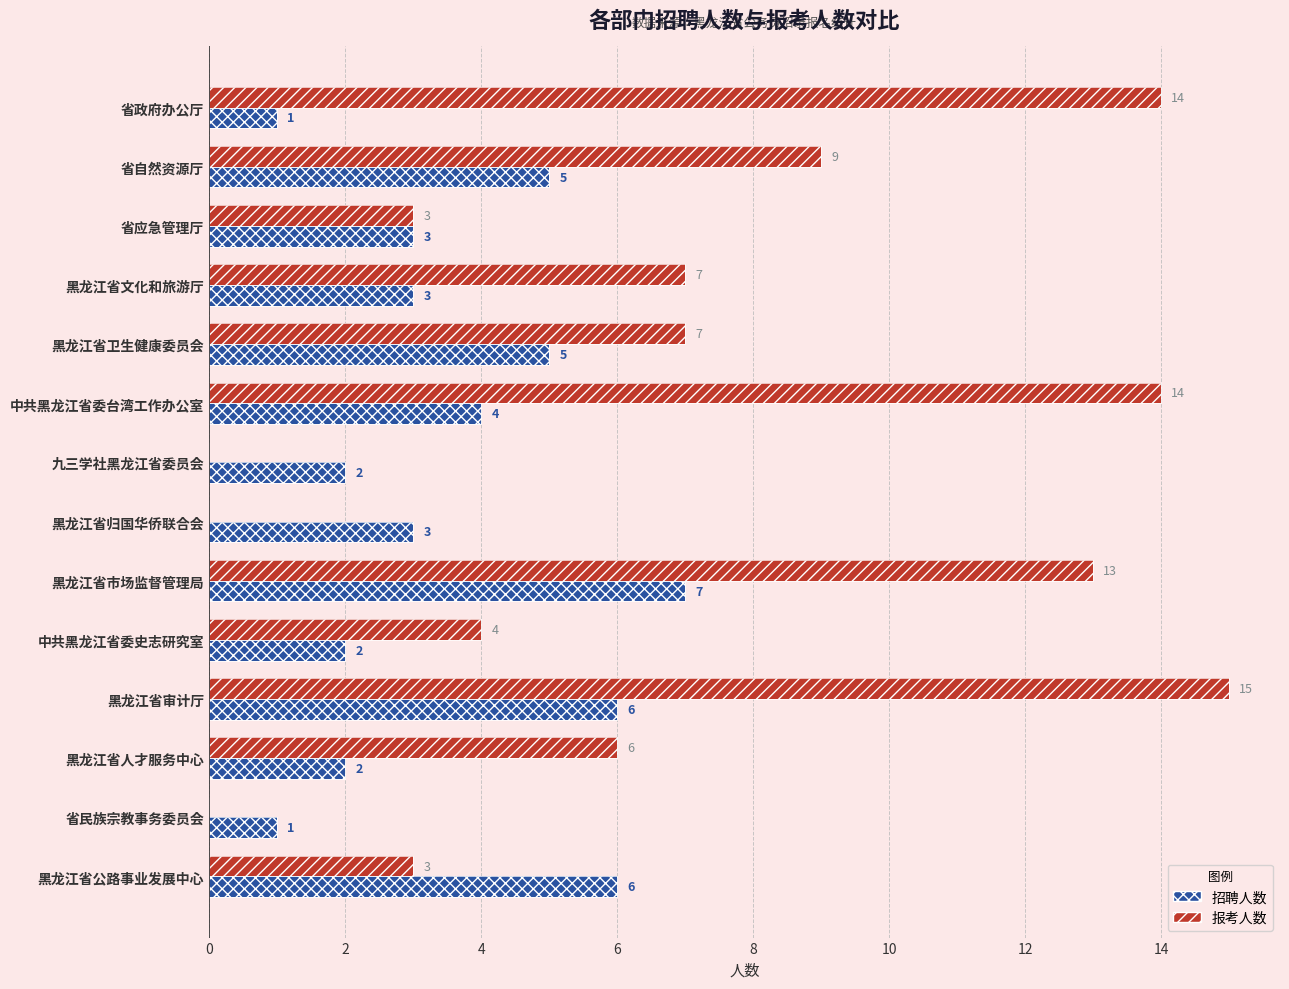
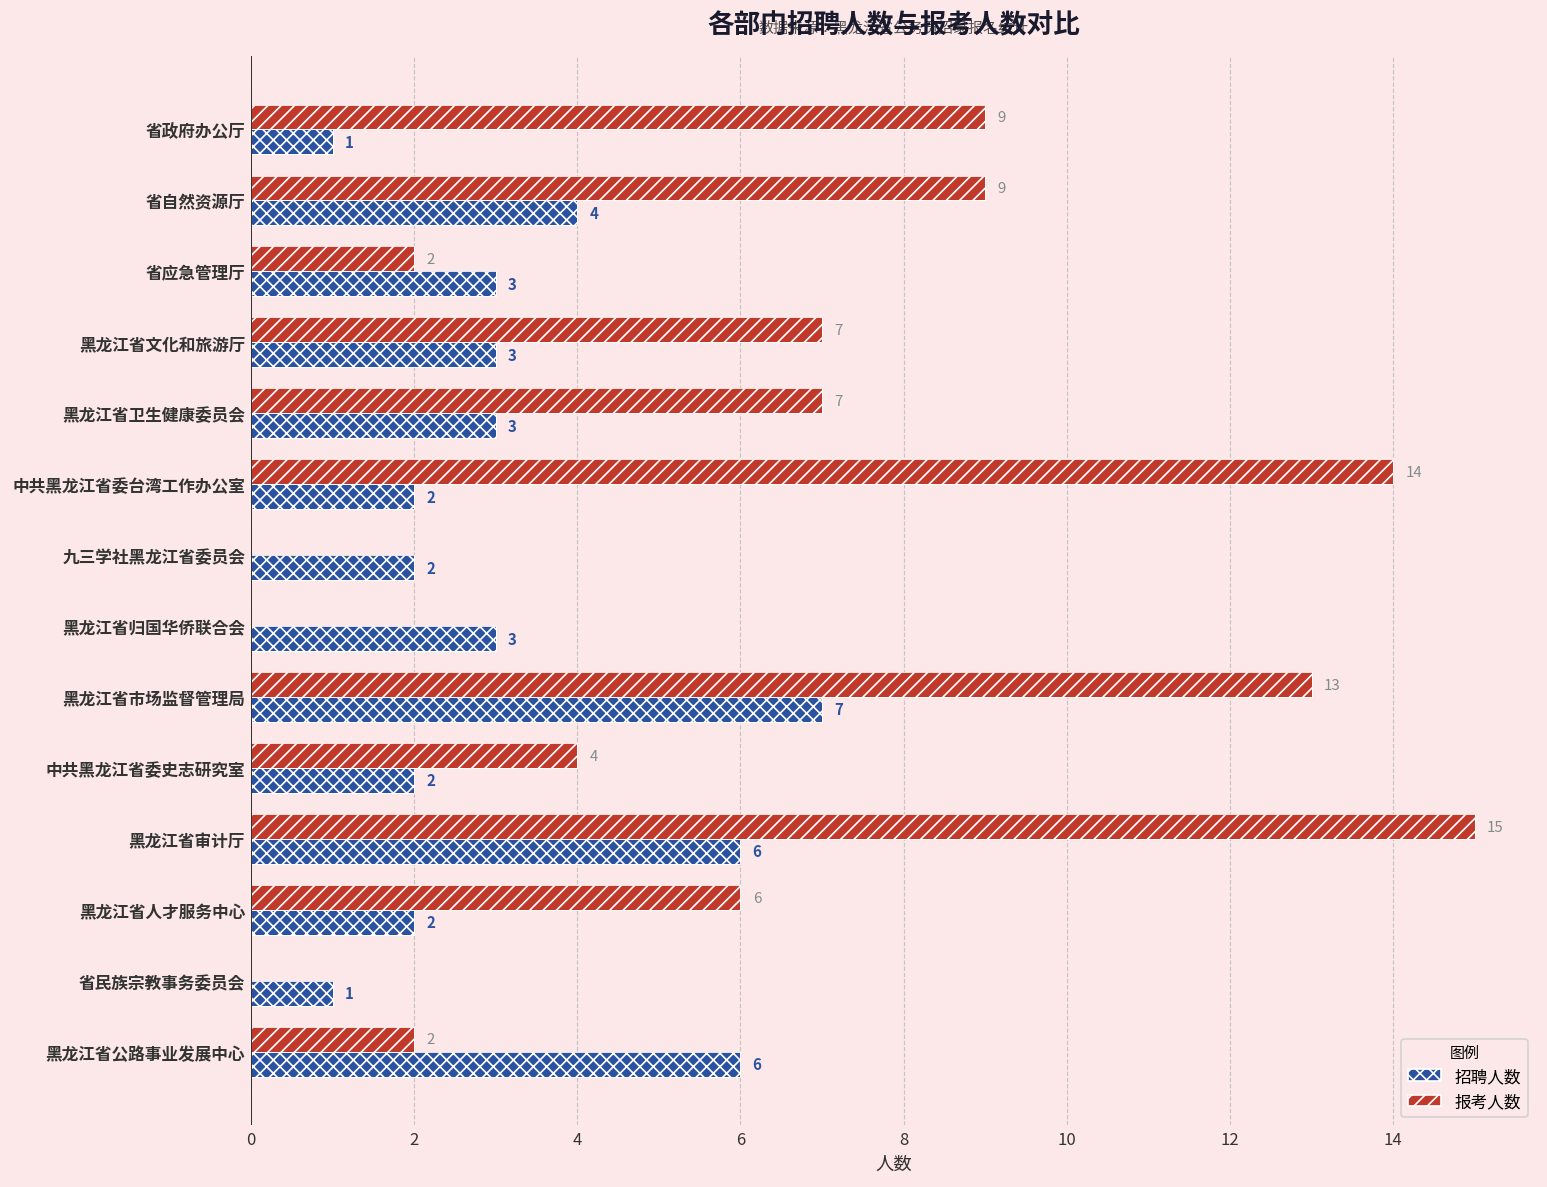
报考人数, 省政府办公厅: 14 -> 9
招聘人数, 省自然资源厅: 5 -> 4
报考人数, 省应急管理厅: 3 -> 2
招聘人数, 黑龙江省卫生健康委员会: 5 -> 3
招聘人数, 中共黑龙江省委台湾工作办公室: 4 -> 2
报考人数, 黑龙江省公路事业发展中心: 3 -> 2
